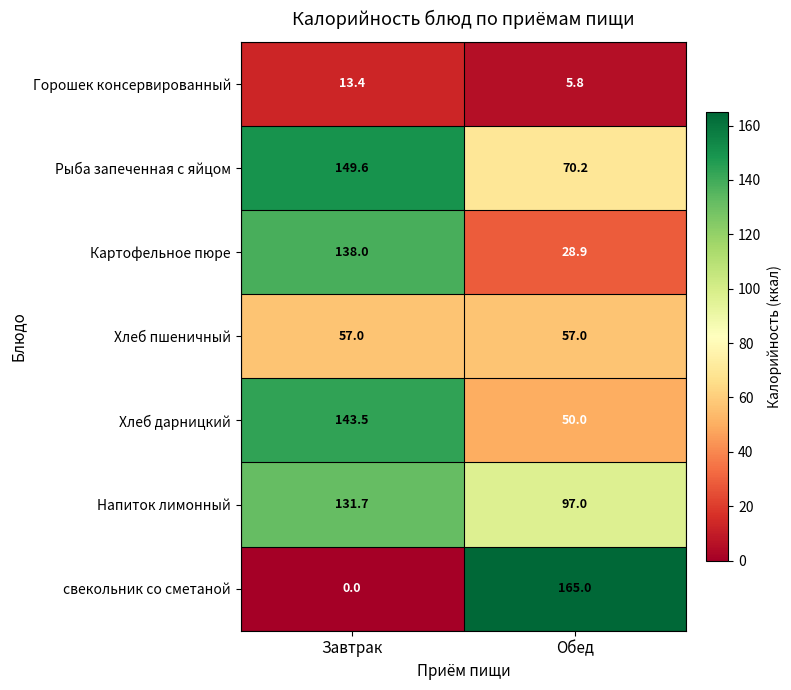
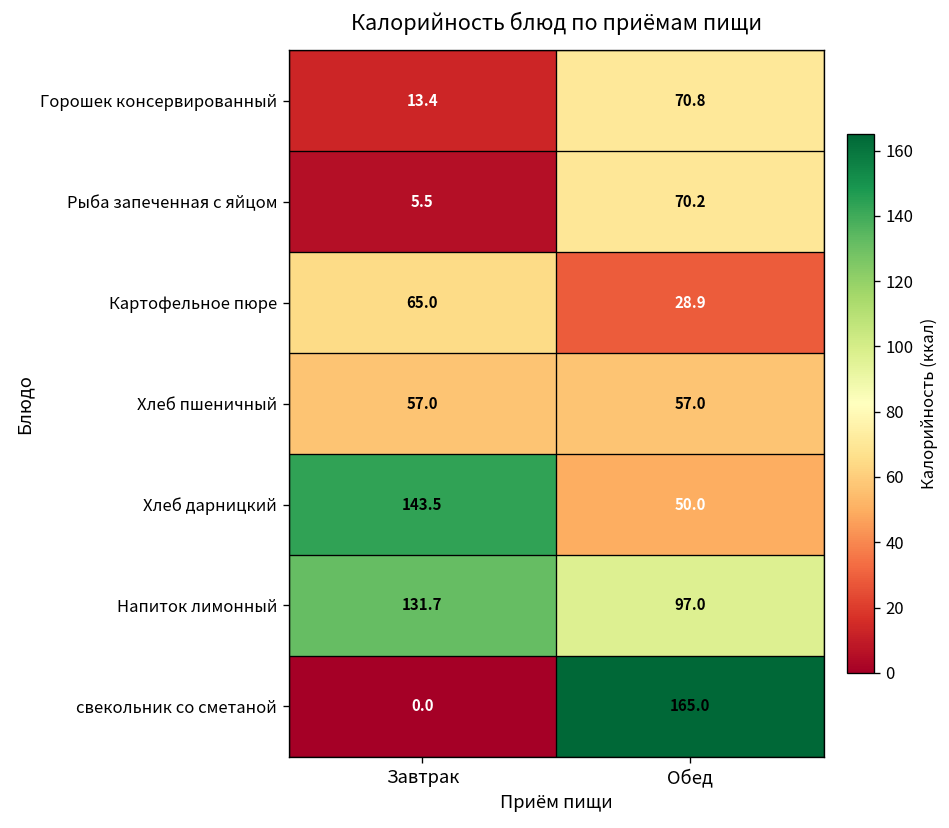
Горошек консервированный, Обед: 5.8 -> 70.8
Рыба запеченная с яйцом, Завтрак: 149.6 -> 5.5
Картофельное пюре, Завтрак: 138.0 -> 65.0
